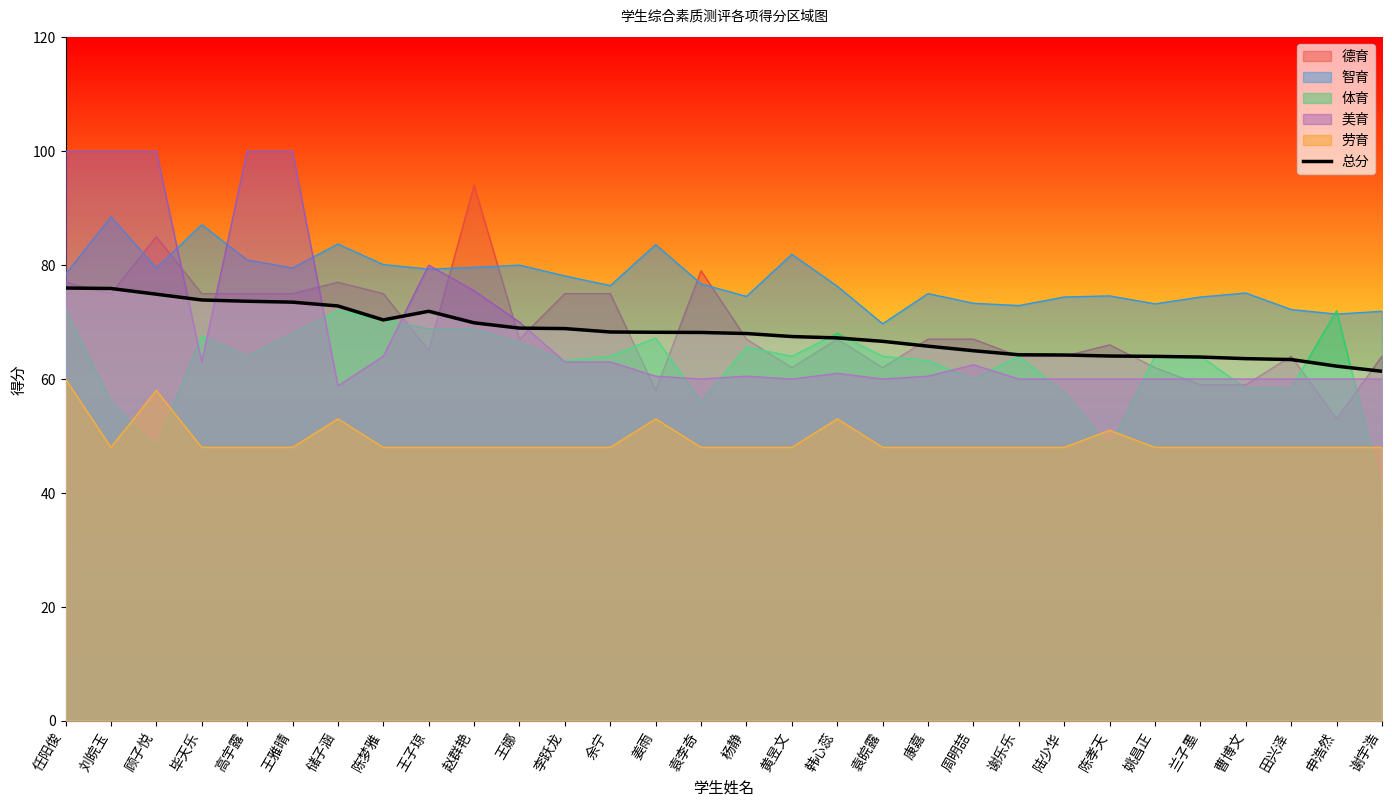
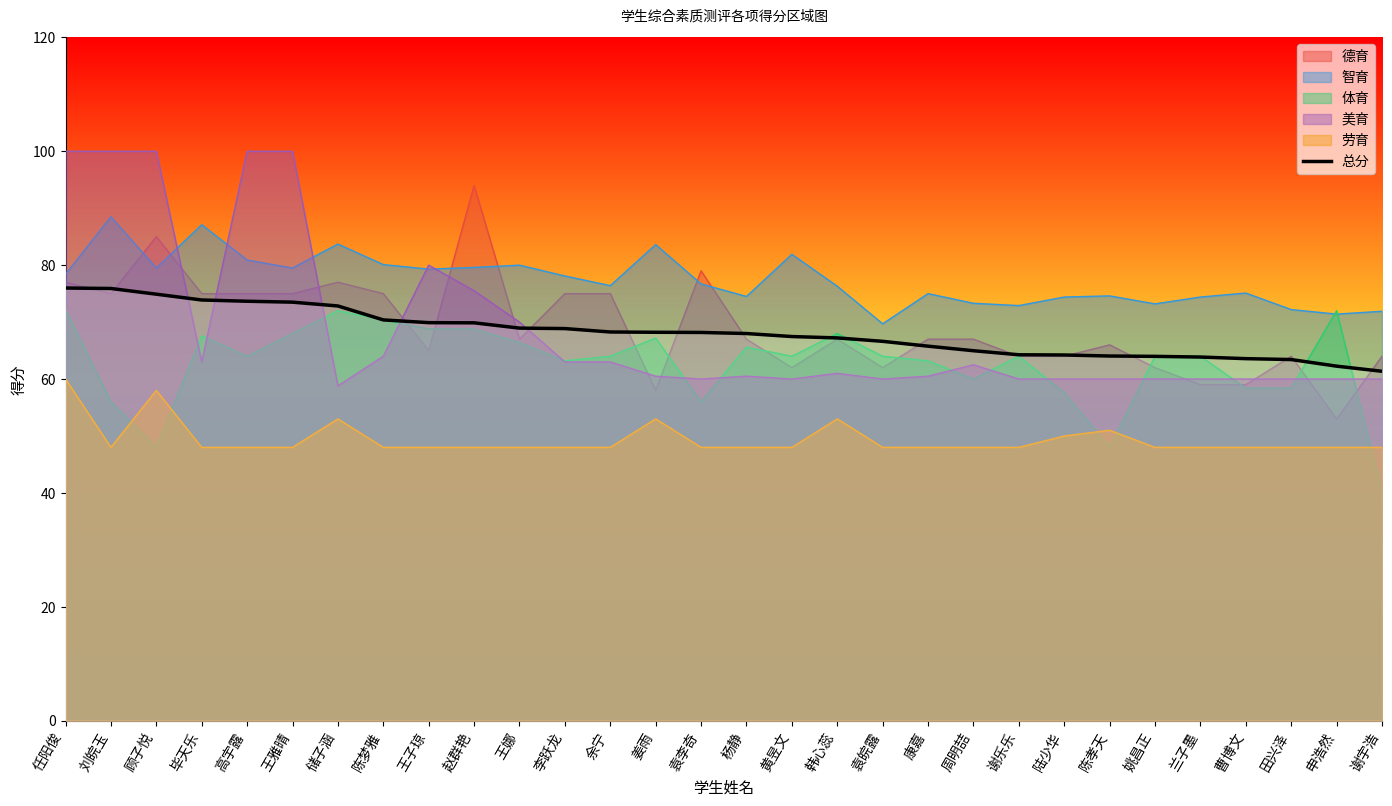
总分, 王子琼: 72 -> 70
劳育, 陆少华: 48 -> 50
